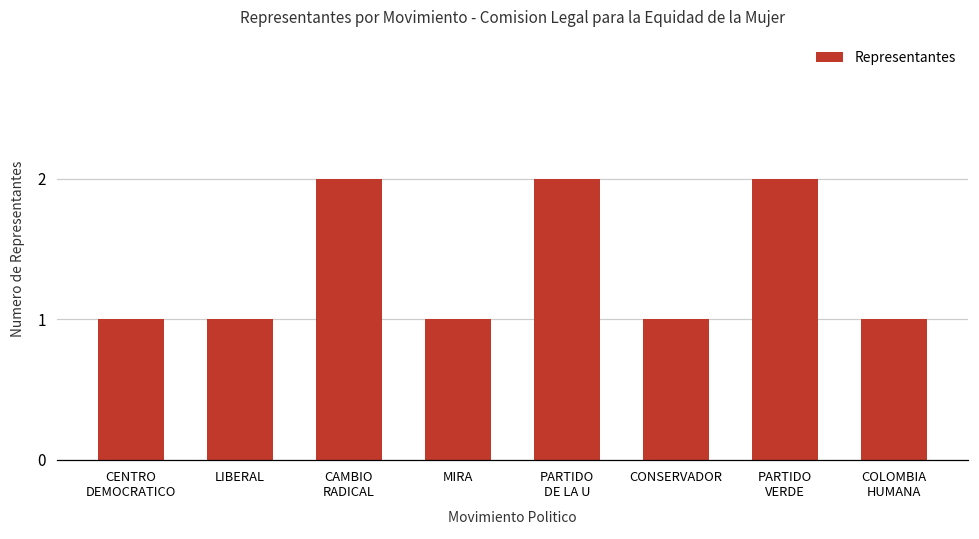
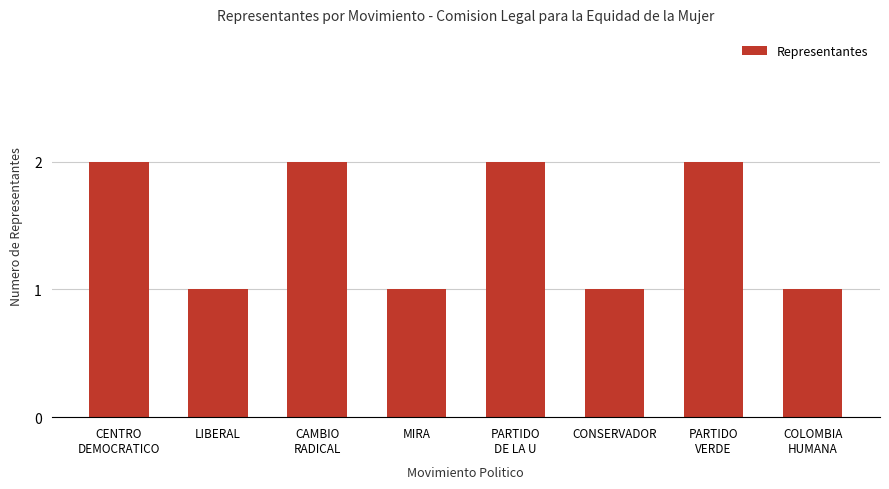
CENTRO DEMOCRATICO: 1 -> 2
